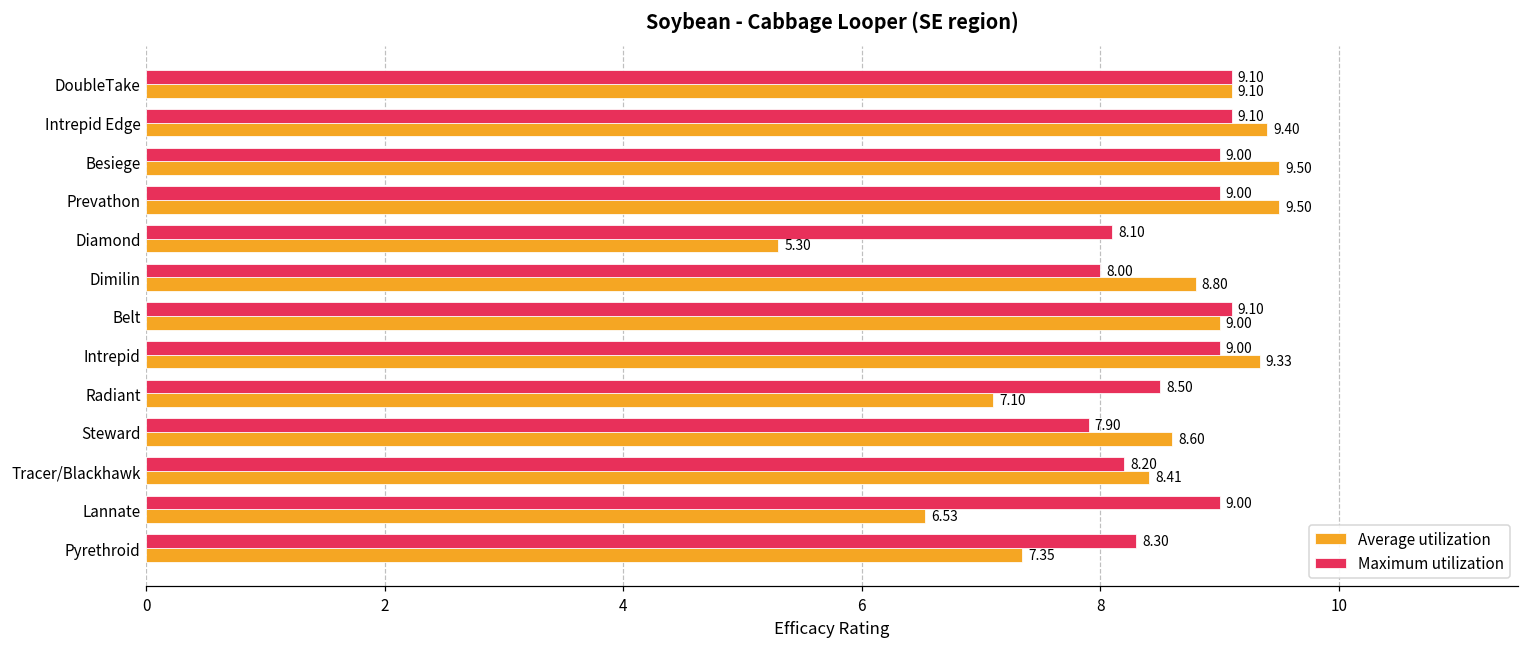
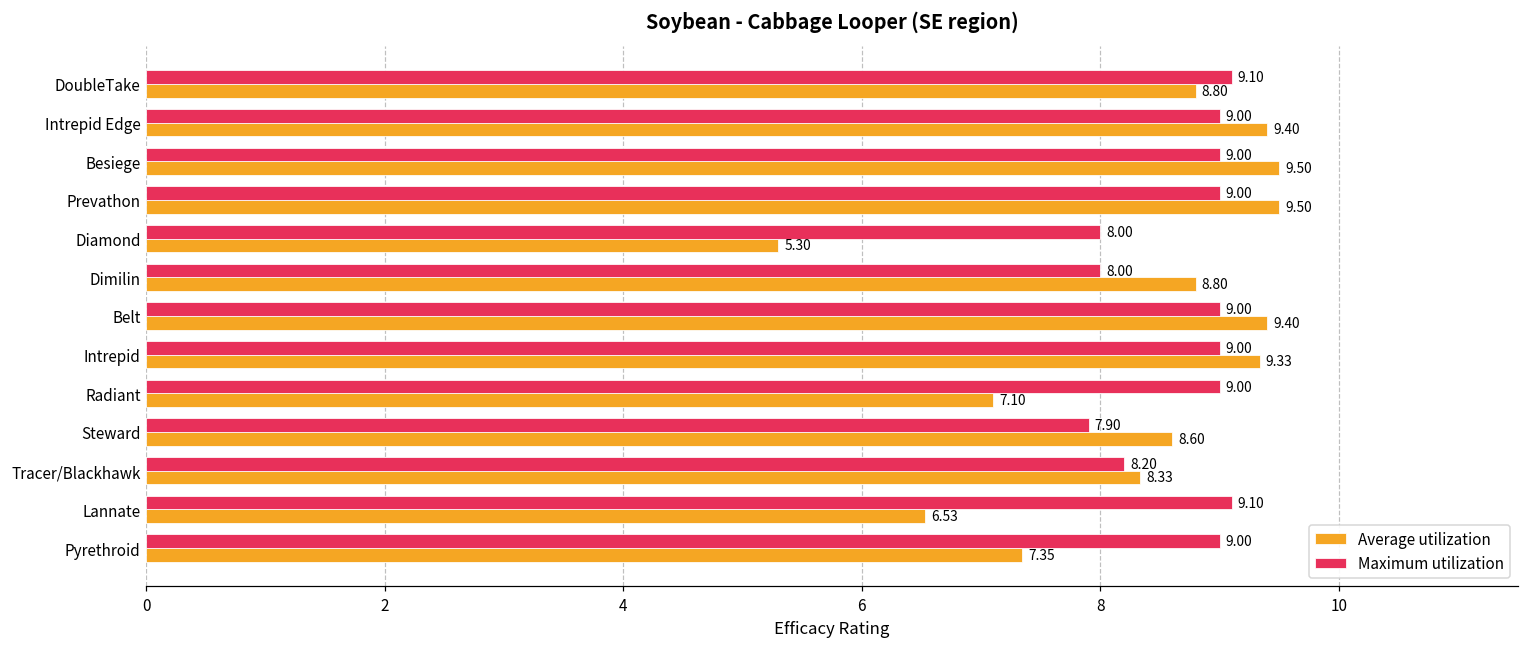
Average utilization, DoubleTake: 9.10 -> 8.80
Maximum utilization, Intrepid Edge: 9.10 -> 9.00
Maximum utilization, Diamond: 8.10 -> 8.00
Maximum utilization, Belt: 9.10 -> 9.00
Average utilization, Belt: 9.00 -> 9.40
Maximum utilization, Radiant: 8.50 -> 9.00
Average utilization, Tracer/Blackhawk: 8.41 -> 8.33
Maximum utilization, Lannate: 9.00 -> 9.10
Maximum utilization, Pyrethroid: 8.30 -> 9.00
